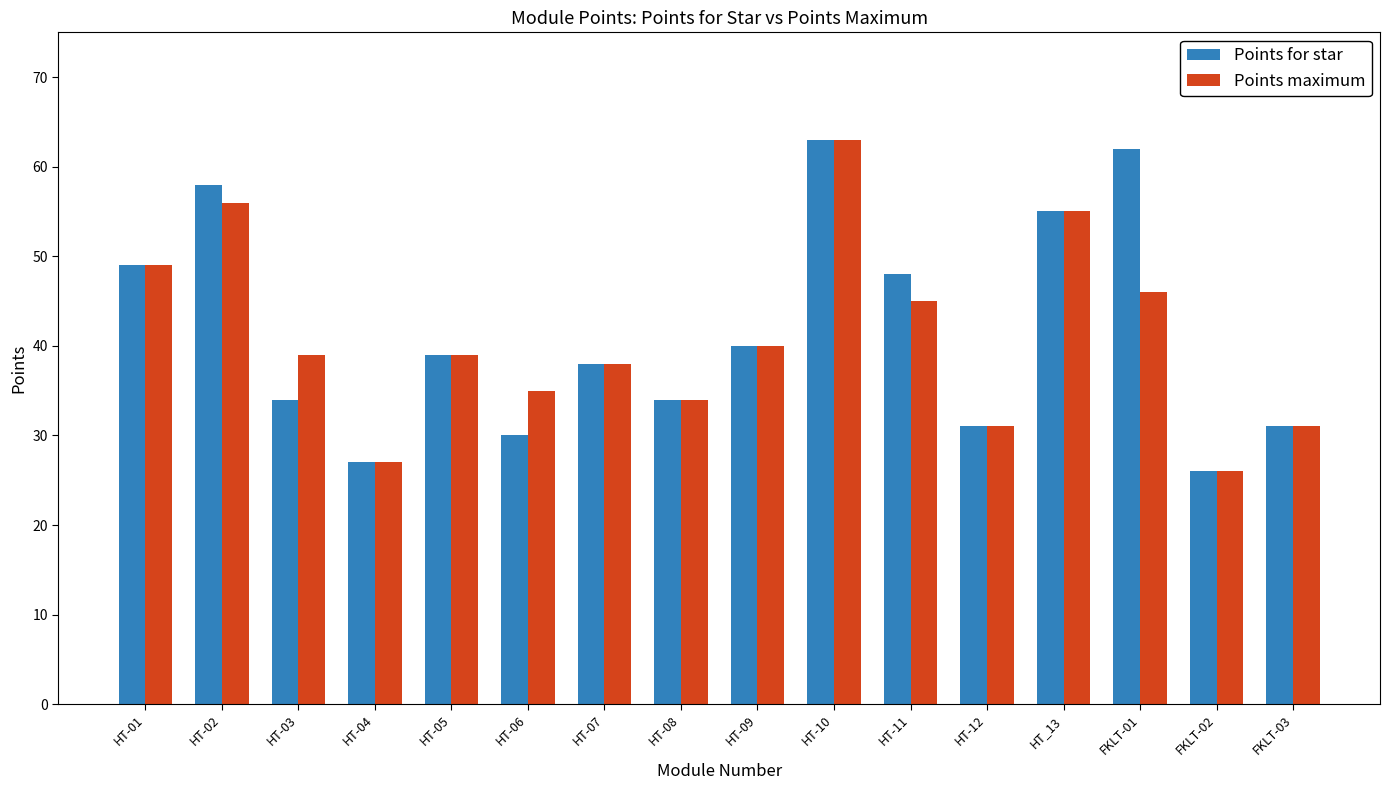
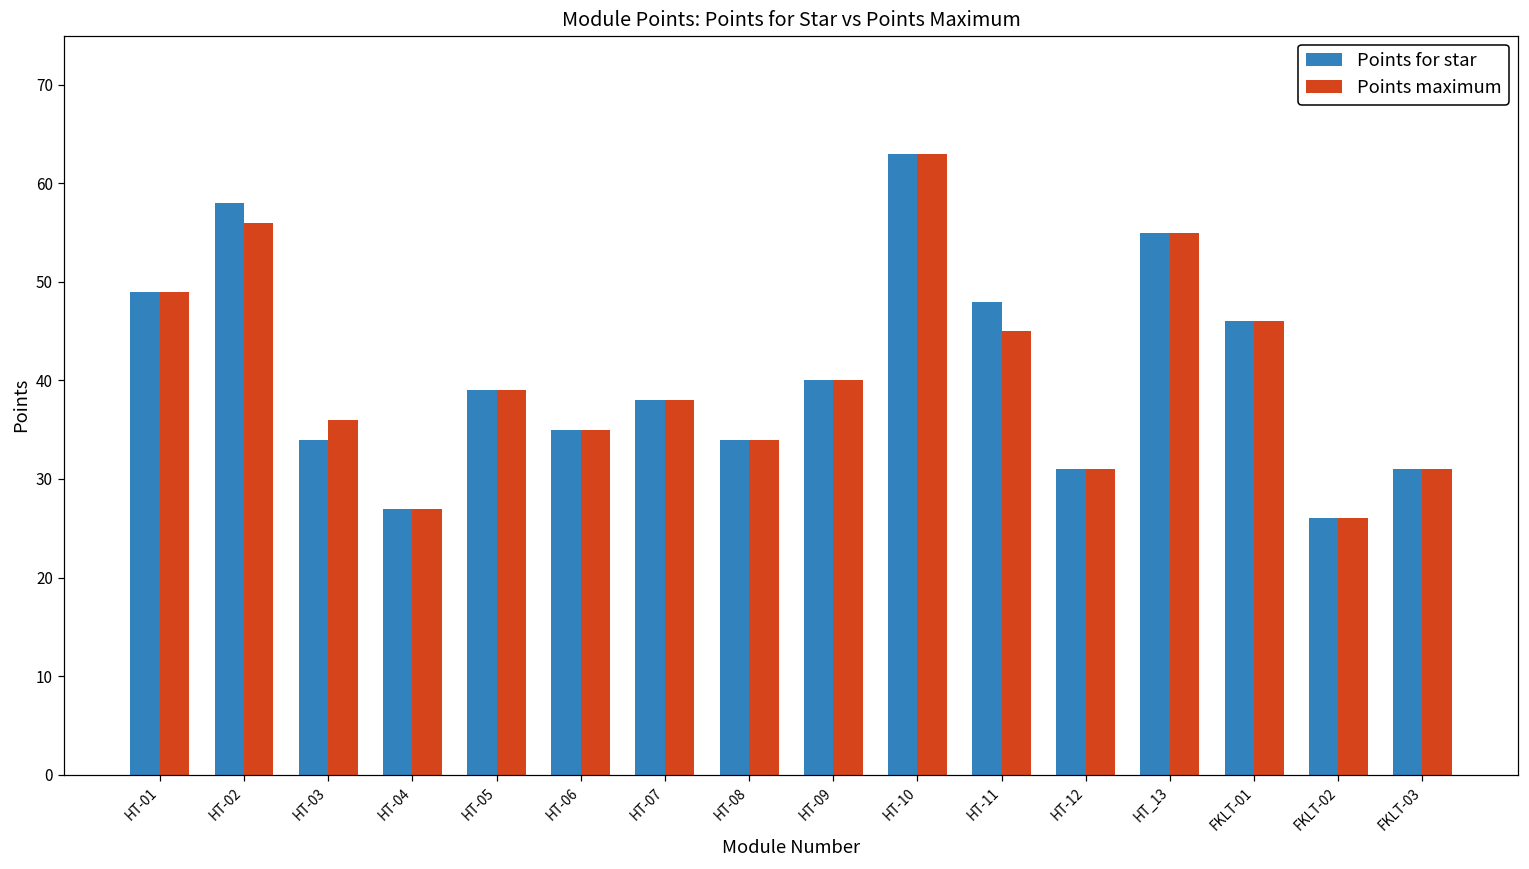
Points maximum, HT-03: 39 -> 36
Points for star, HT-06: 30 -> 35
Points for star, FKLT-01: 62 -> 46
